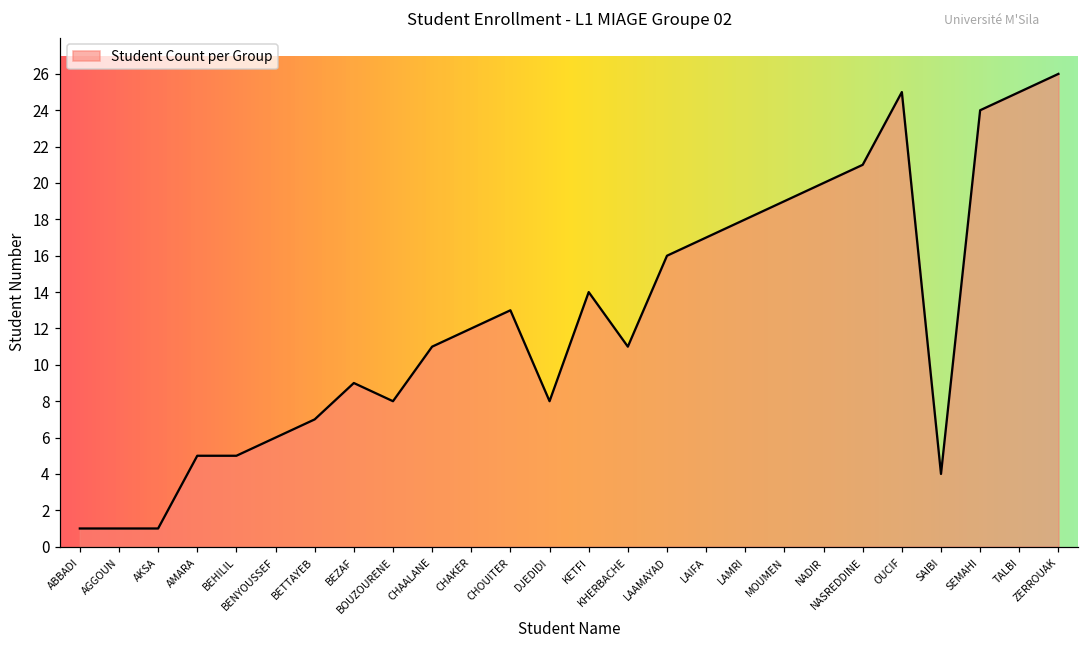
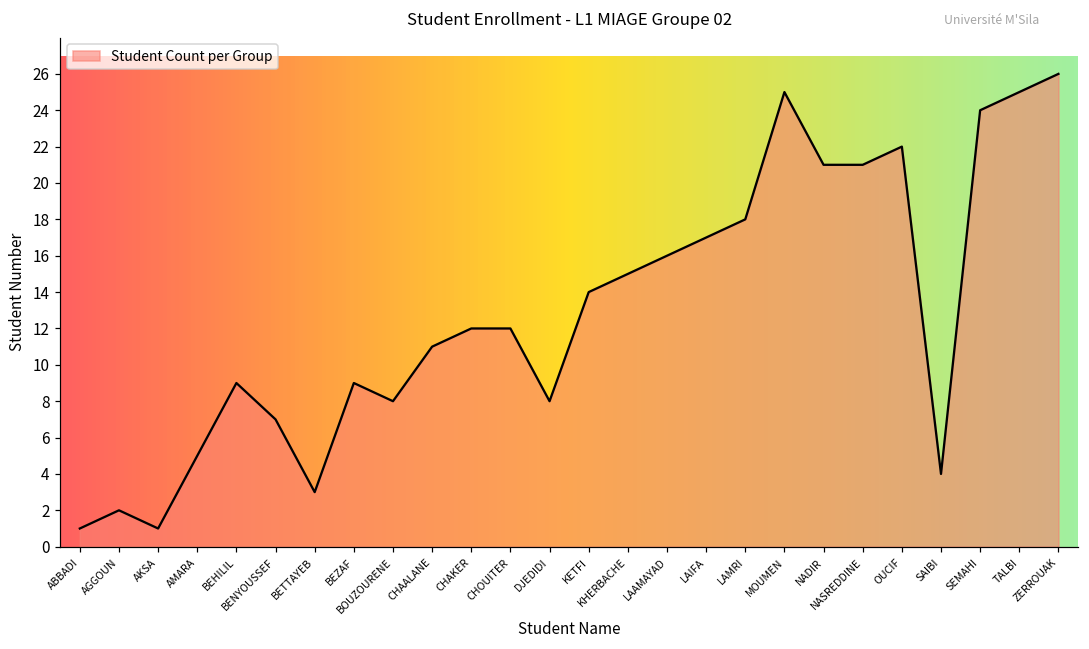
AGGOUN: 1 -> 2
BEHILIL: 5 -> 9
BENYOUSSEF: 6 -> 7
BETTAYEB: 7 -> 3
CHOUITER: 13 -> 12
KHERBACHE: 11 -> 15
MOUMEN: 19 -> 25
NADIR: 20 -> 21
OUCIF: 25 -> 22
